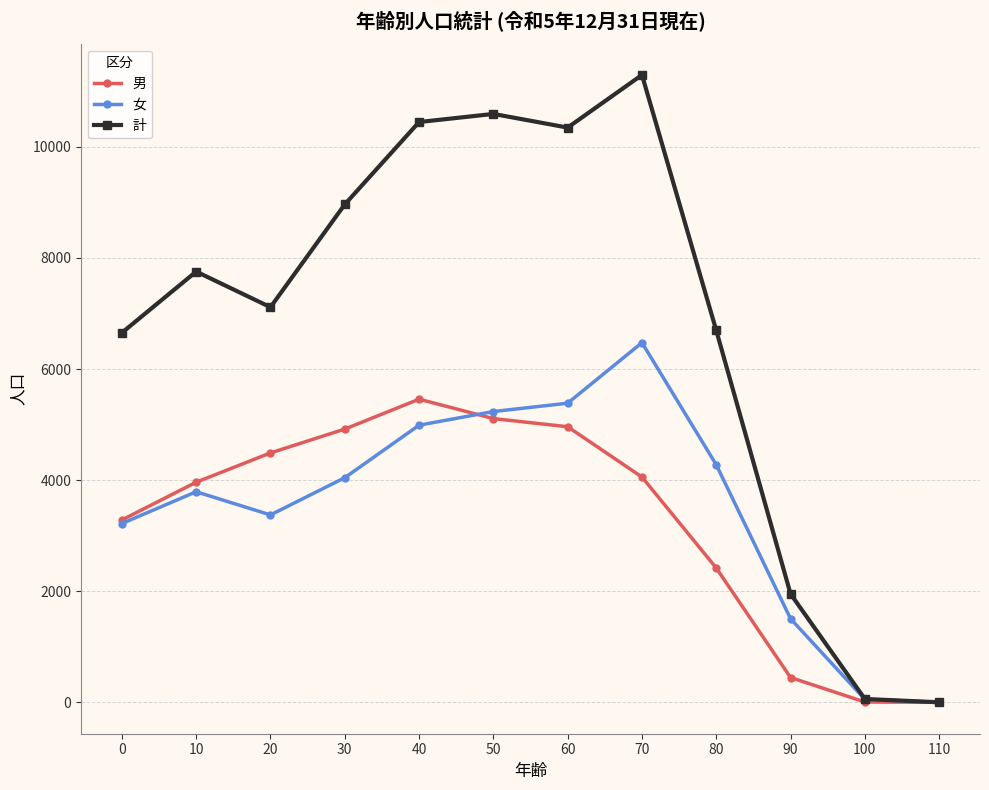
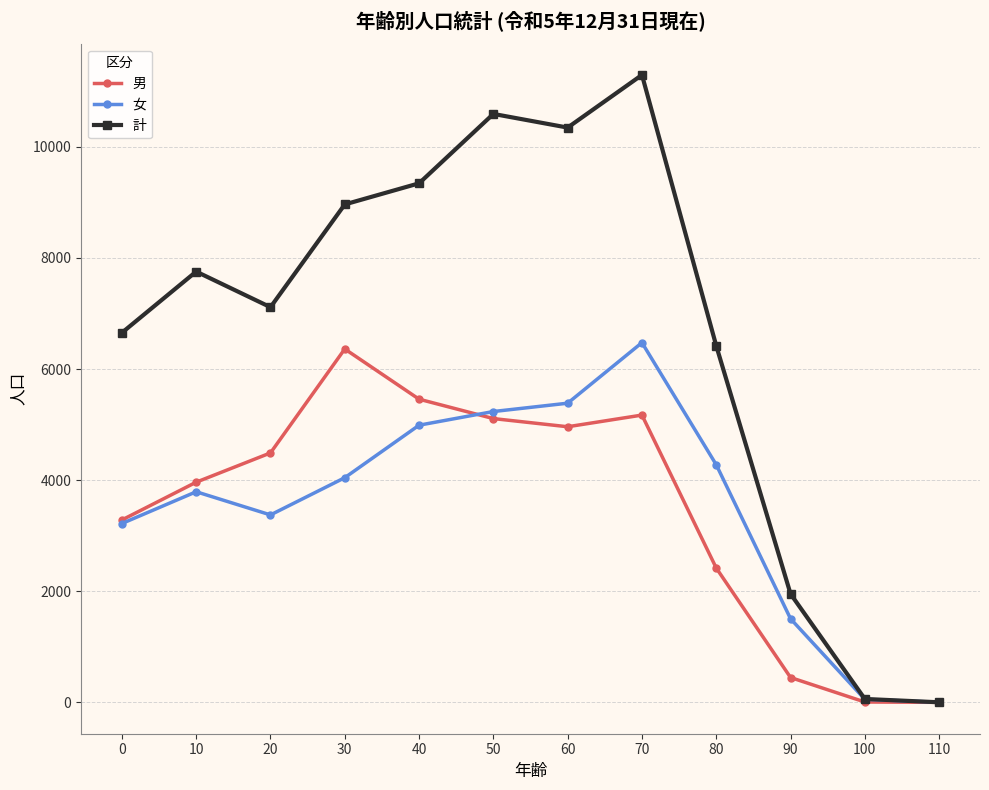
男, 30: 4900 -> 6400
計, 40: 10400 -> 9300
男, 70: 4100 -> 5200
計, 80: 6700 -> 6400
